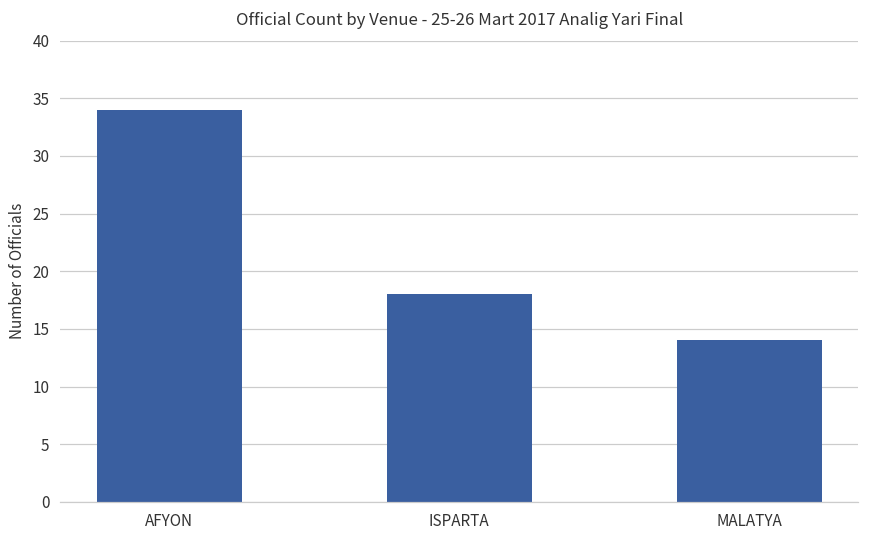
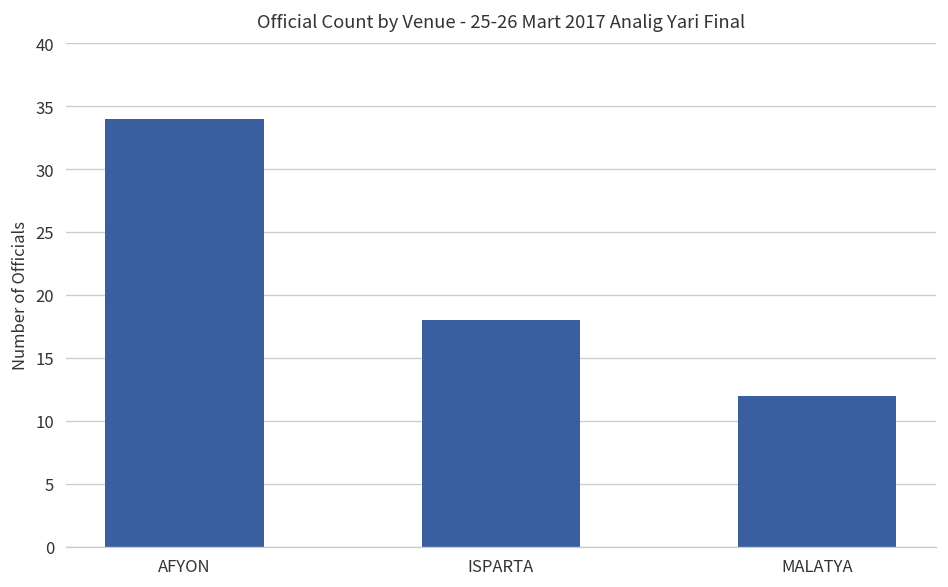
MALATYA: 14 -> 12
